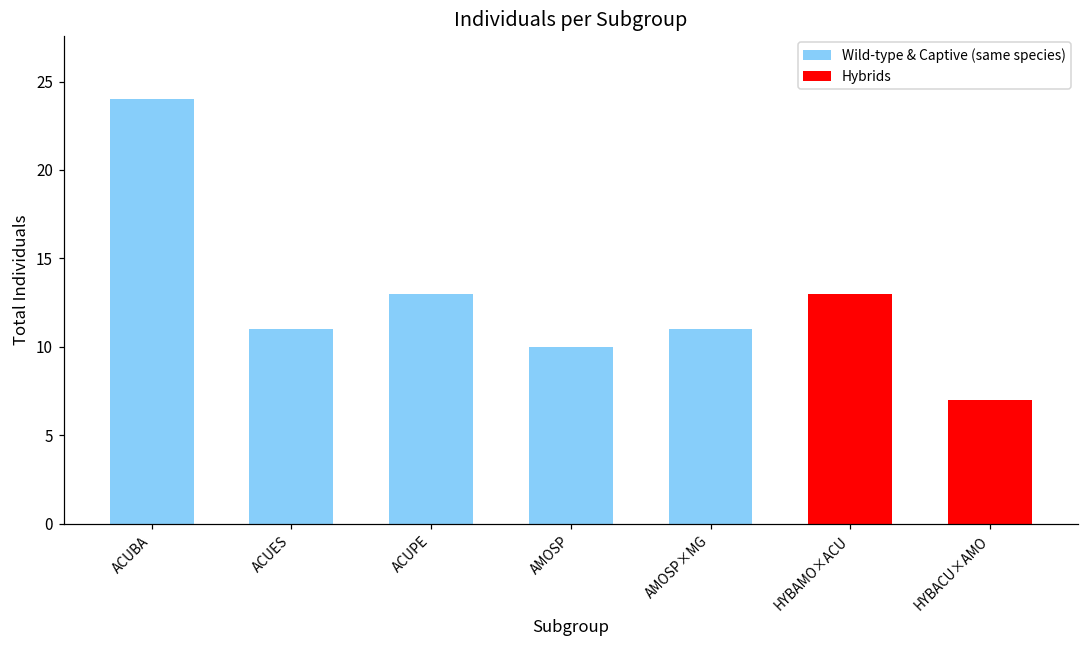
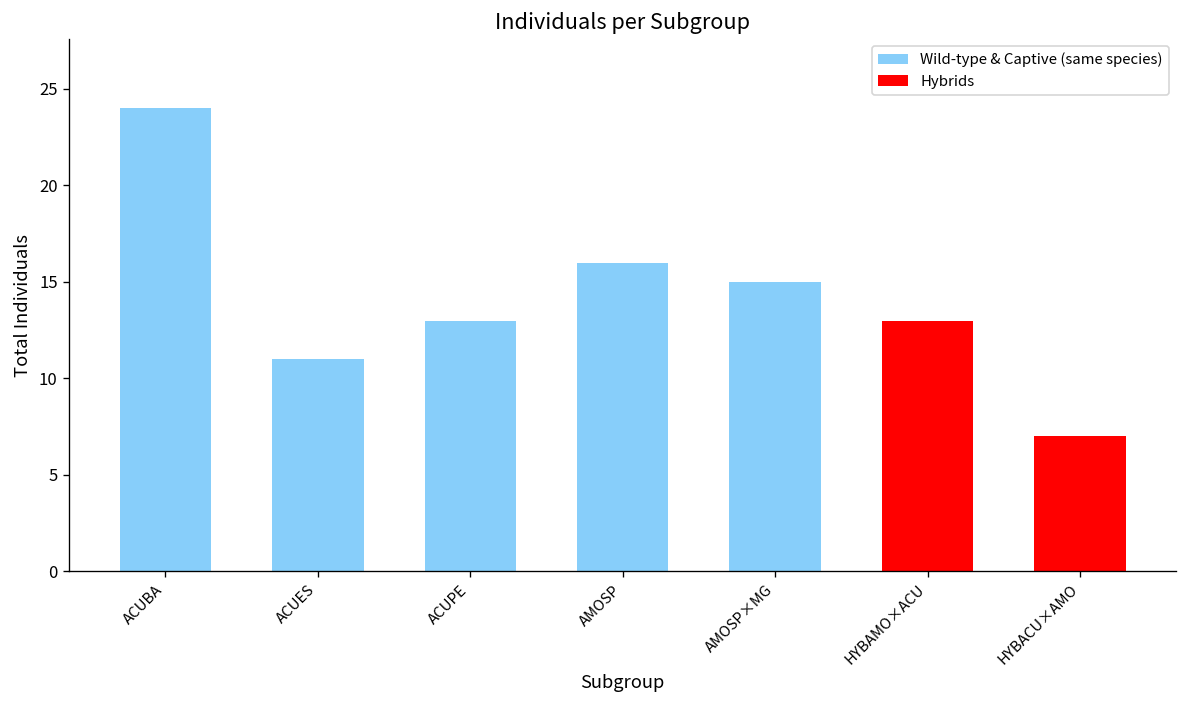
AMOSP: 10 -> 16
AMOSP×MG: 11 -> 15
